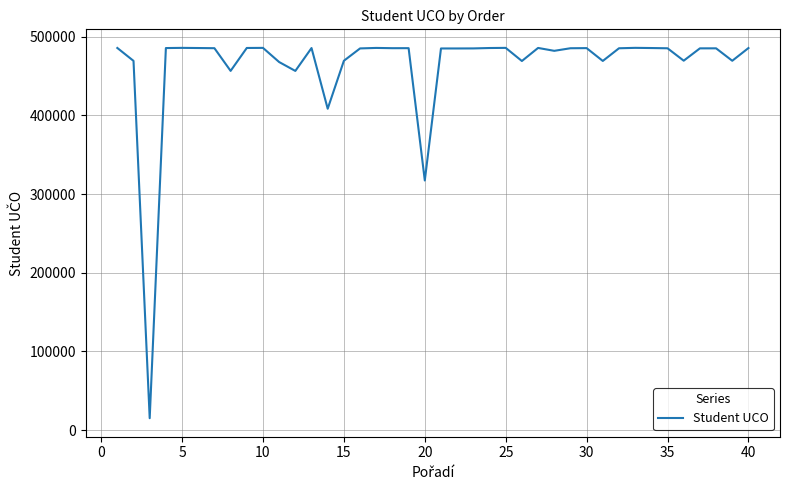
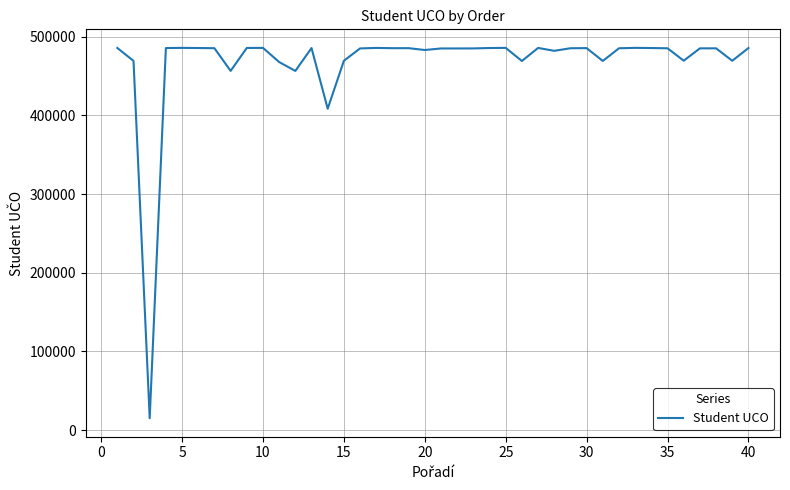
20: 320000 -> 480000
